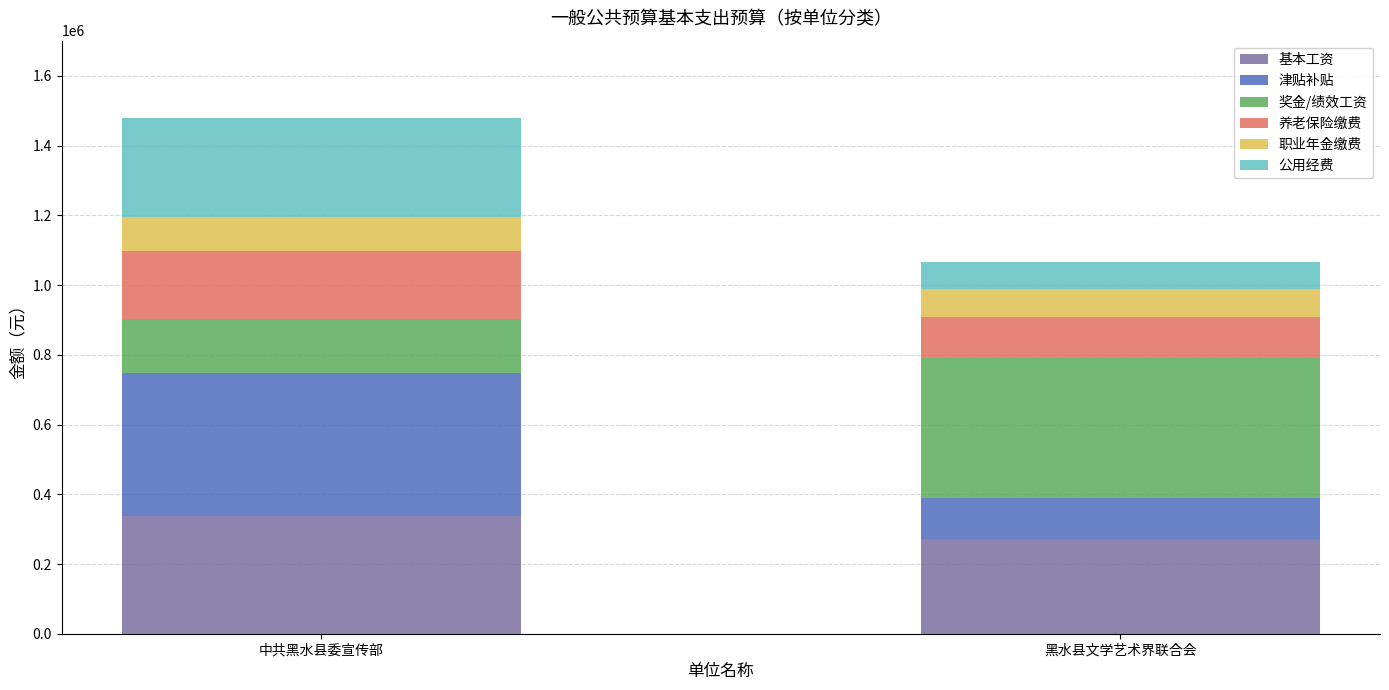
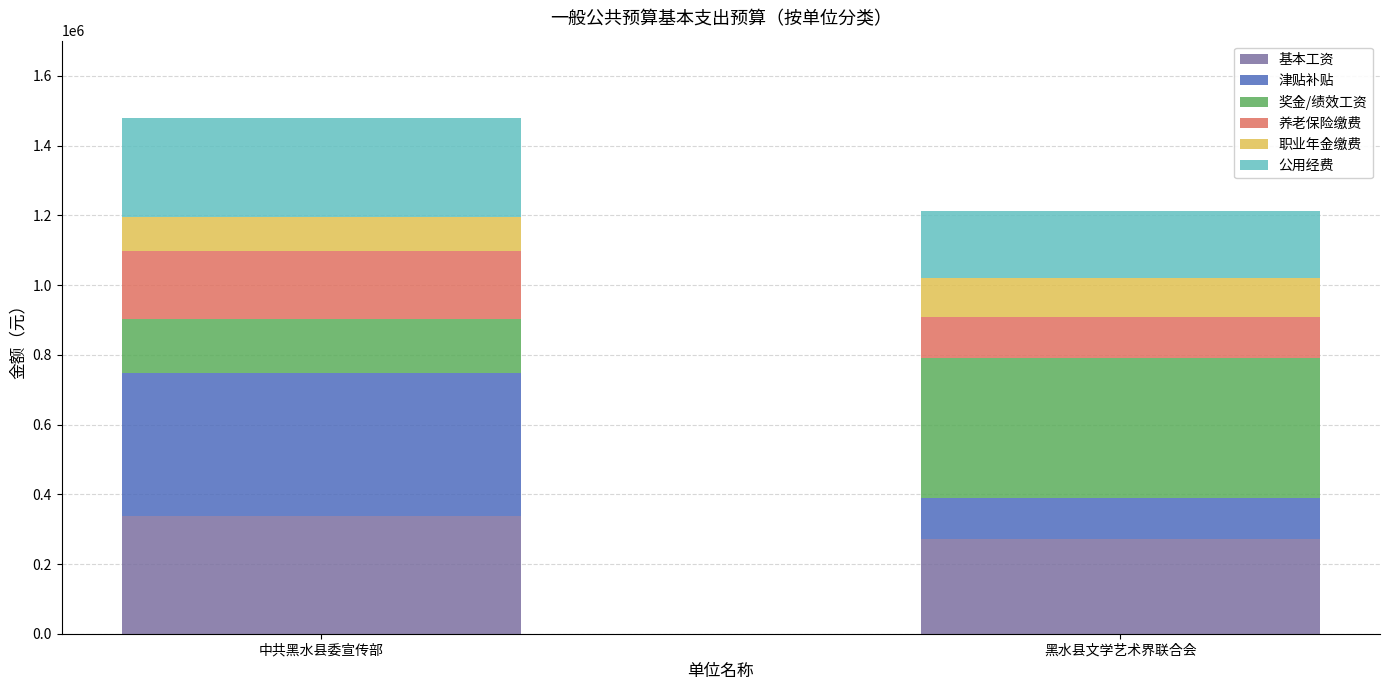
职业年金缴费, 黑水县文学艺术界联合会: 80000 -> 110000
公用经费, 黑水县文学艺术界联合会: 80000 -> 190000
